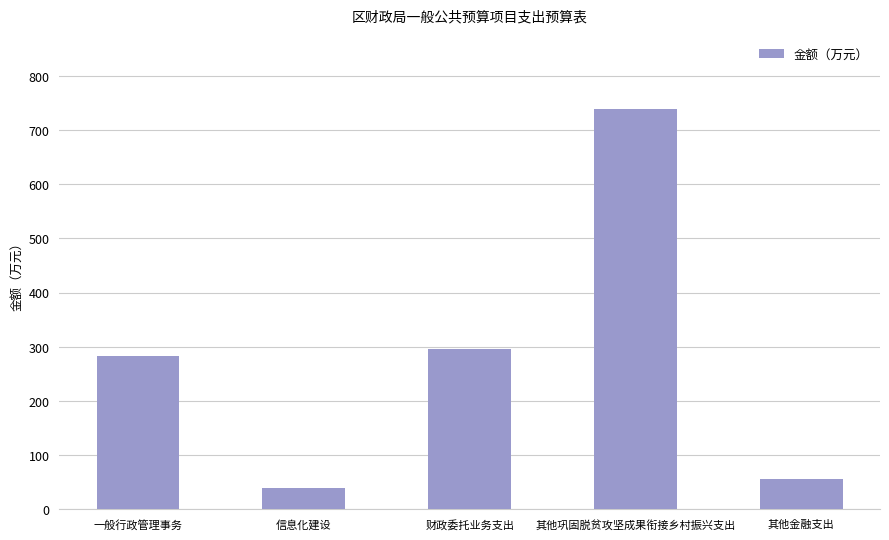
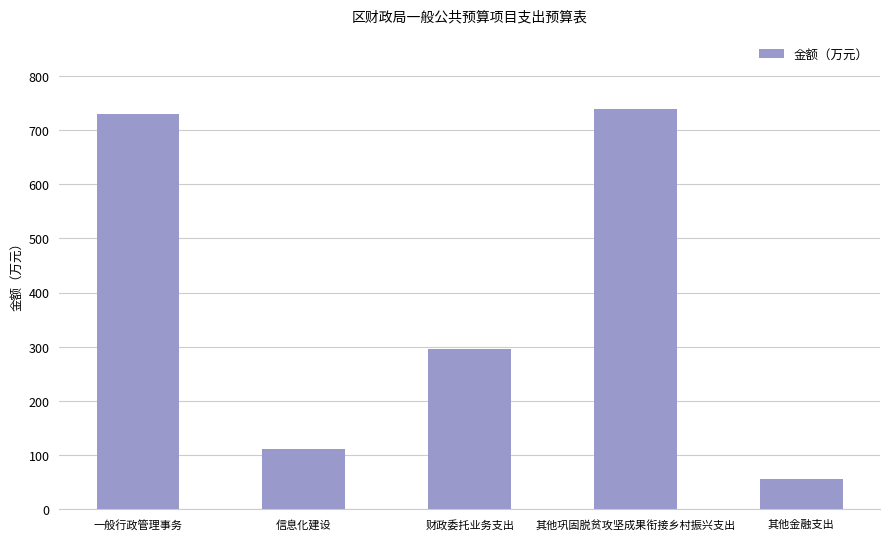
一般行政管理事务: 280 -> 730
信息化建设: 40 -> 110
